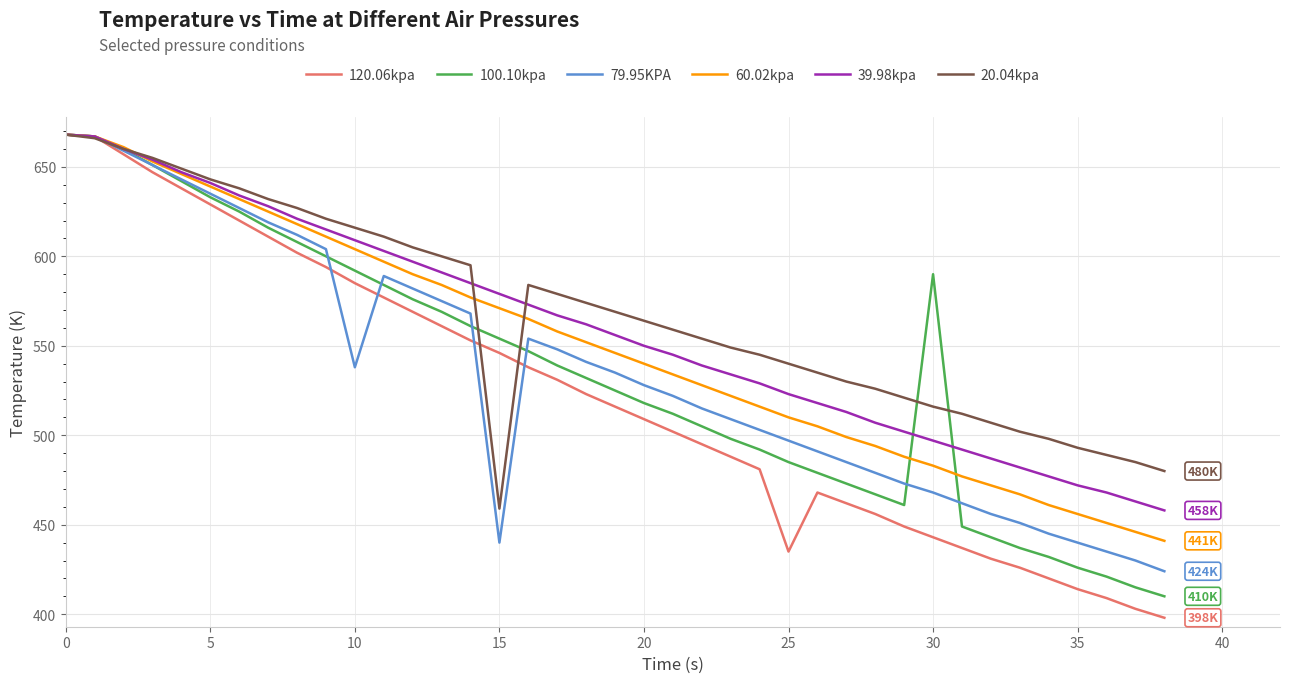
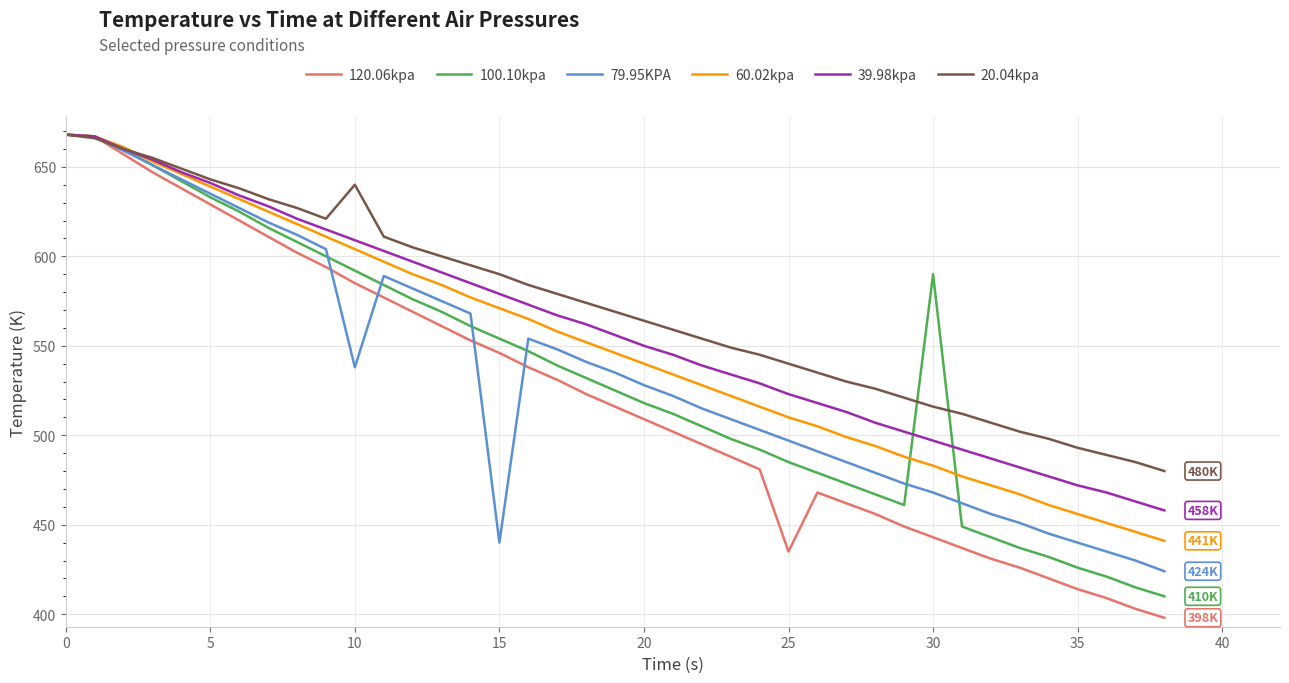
20.04kpa, 10: 616 -> 640
20.04kpa, 15: 459 -> 590
